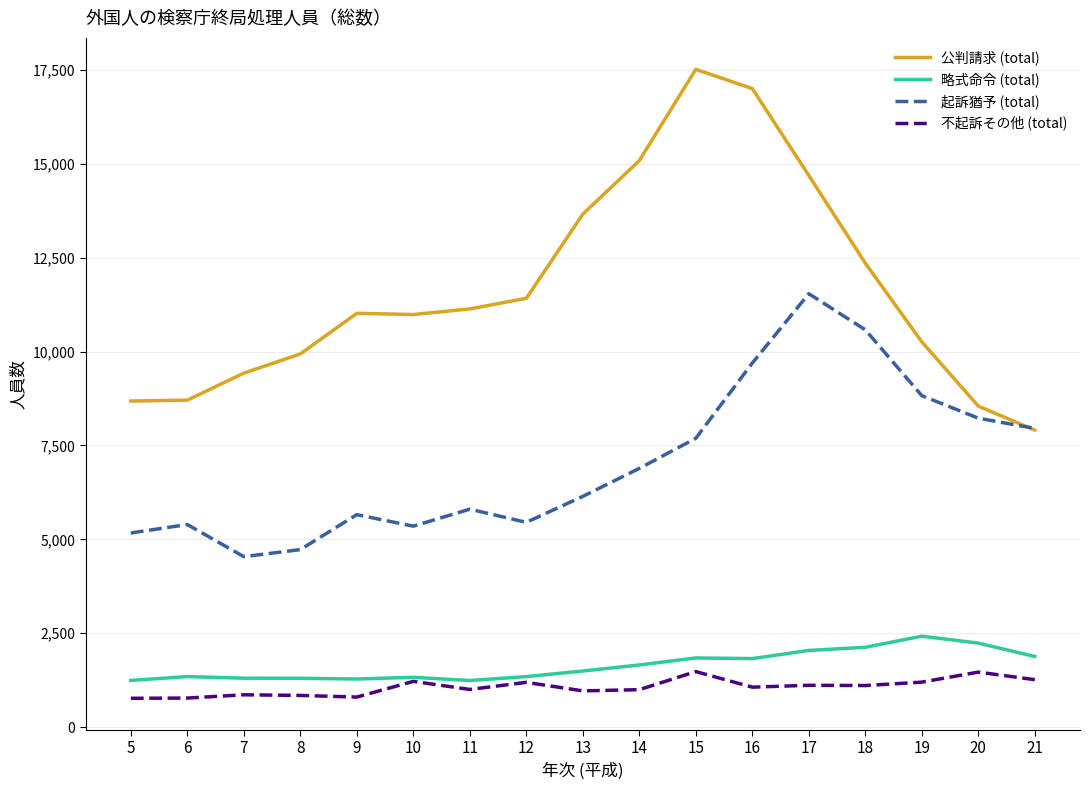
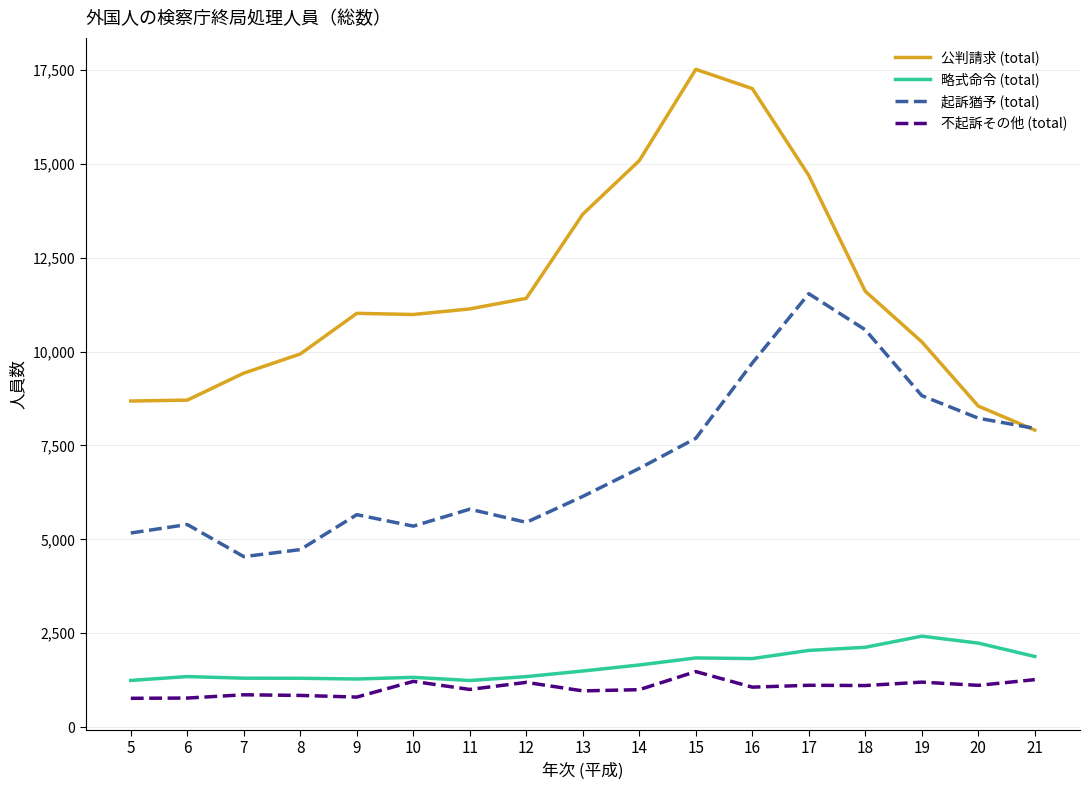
公判請求 (total), 18: 12,400 -> 11,600
不起訴その他 (total), 20: 1,500 -> 1,100
